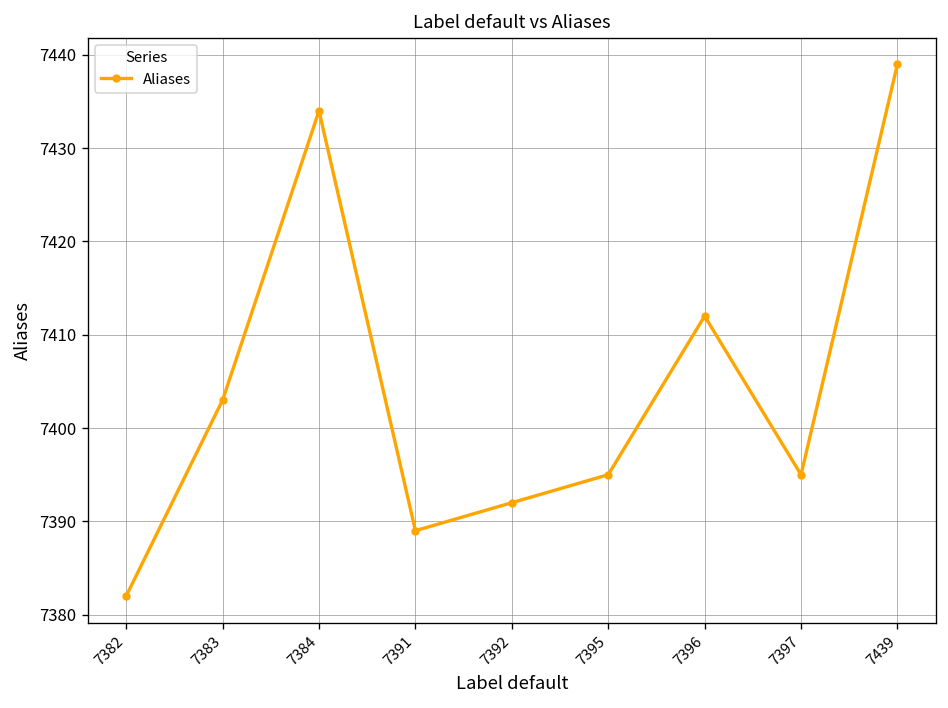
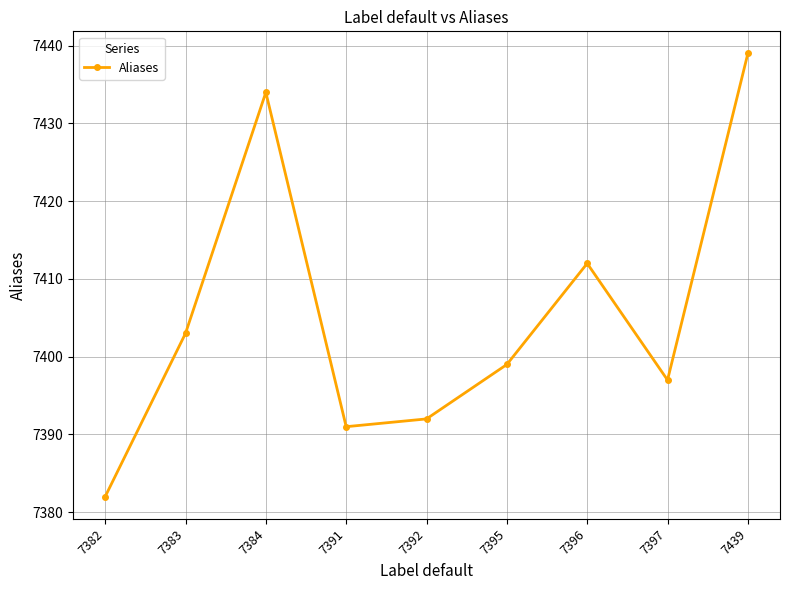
7391: 7389 -> 7391
7395: 7395 -> 7399
7397: 7395 -> 7397
